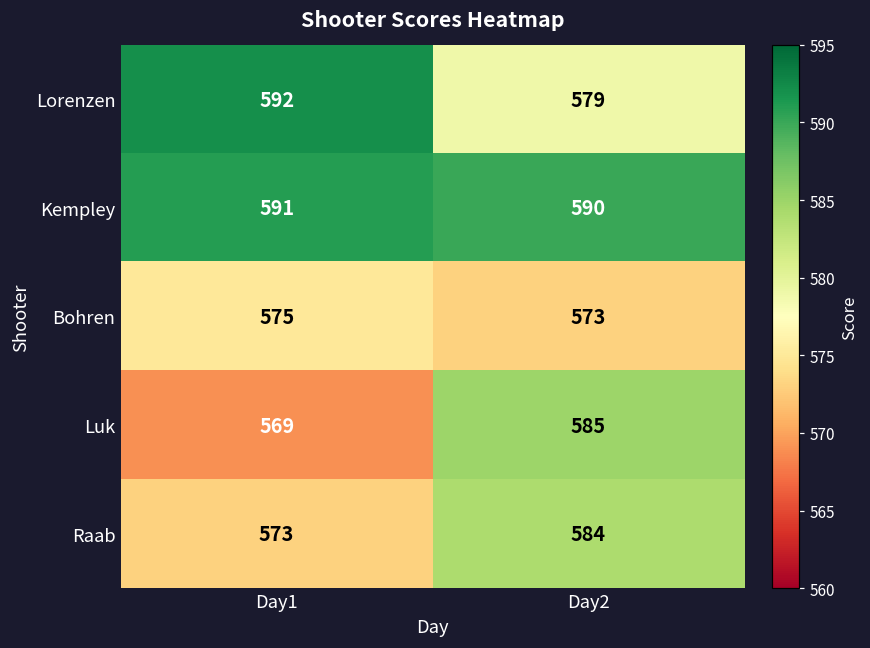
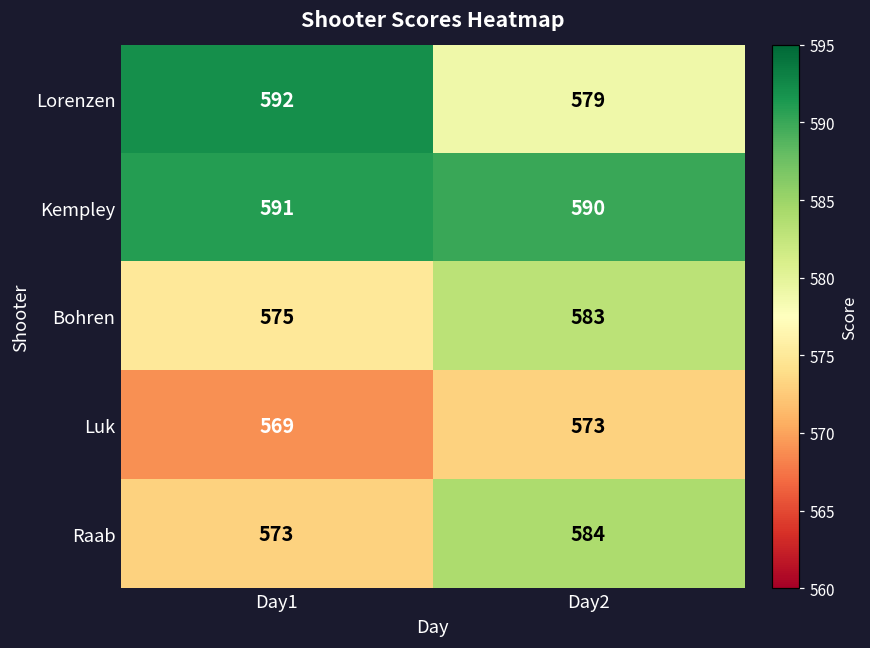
Bohren, Day2: 573 -> 583
Luk, Day2: 585 -> 573
